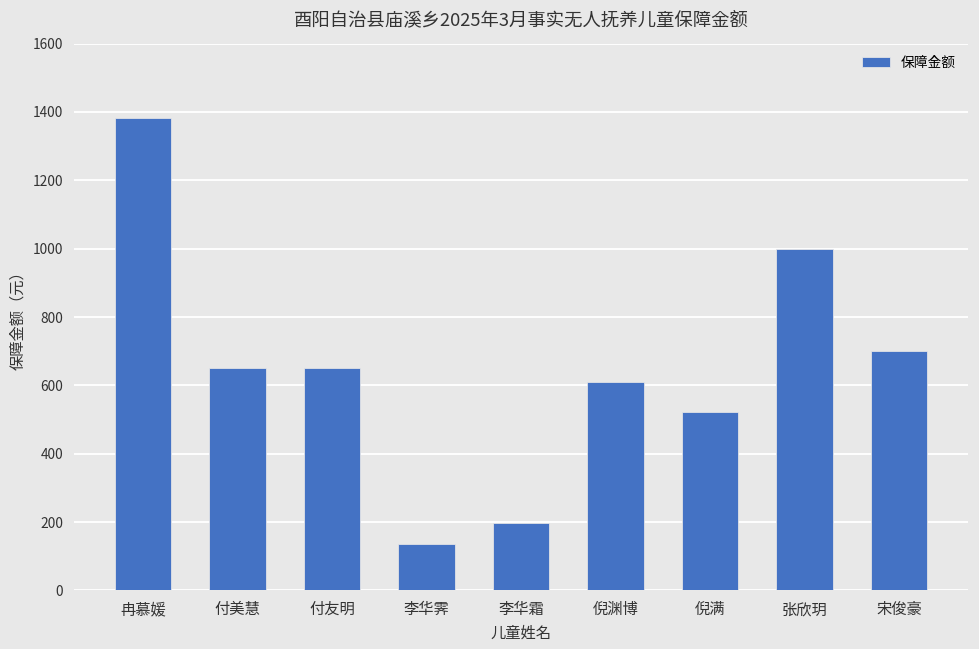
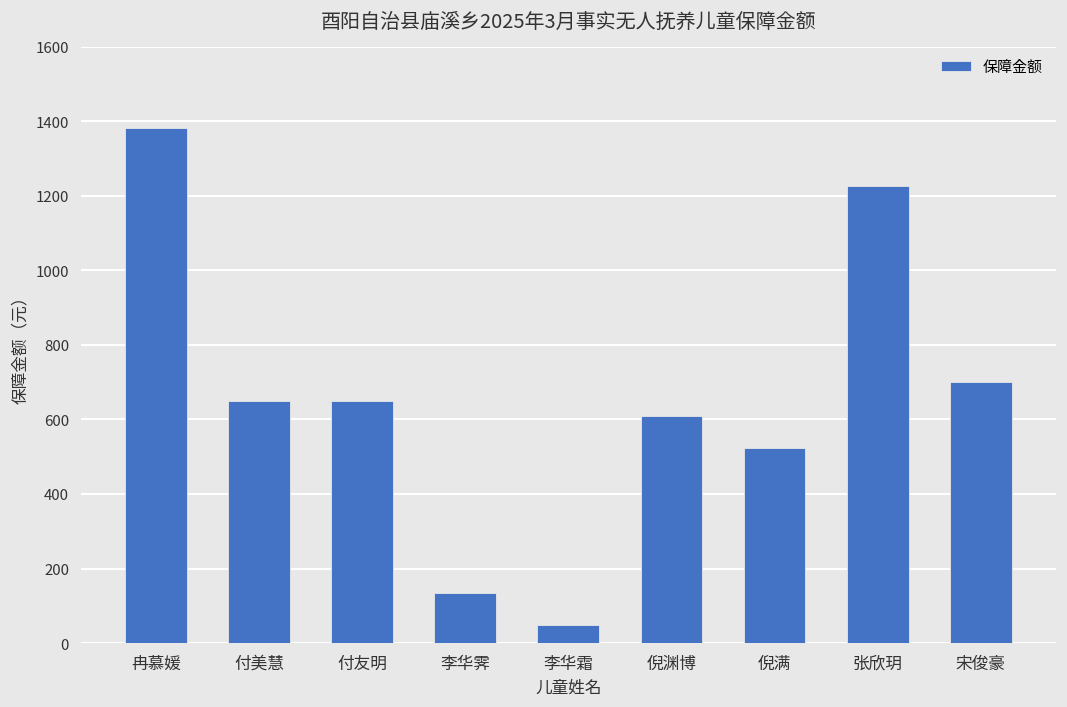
李华霜: 200 -> 50
张欣玥: 1000 -> 1230
